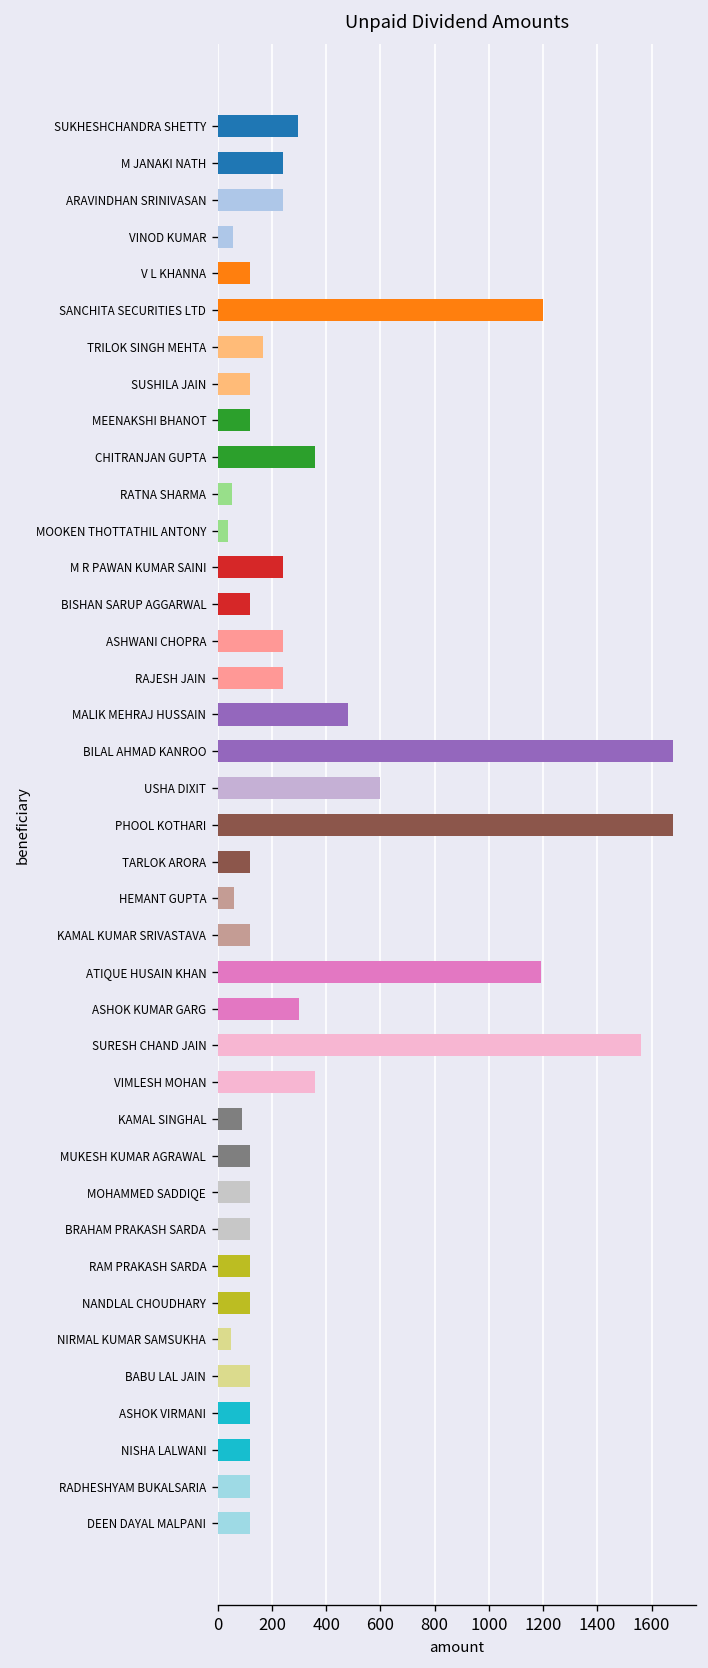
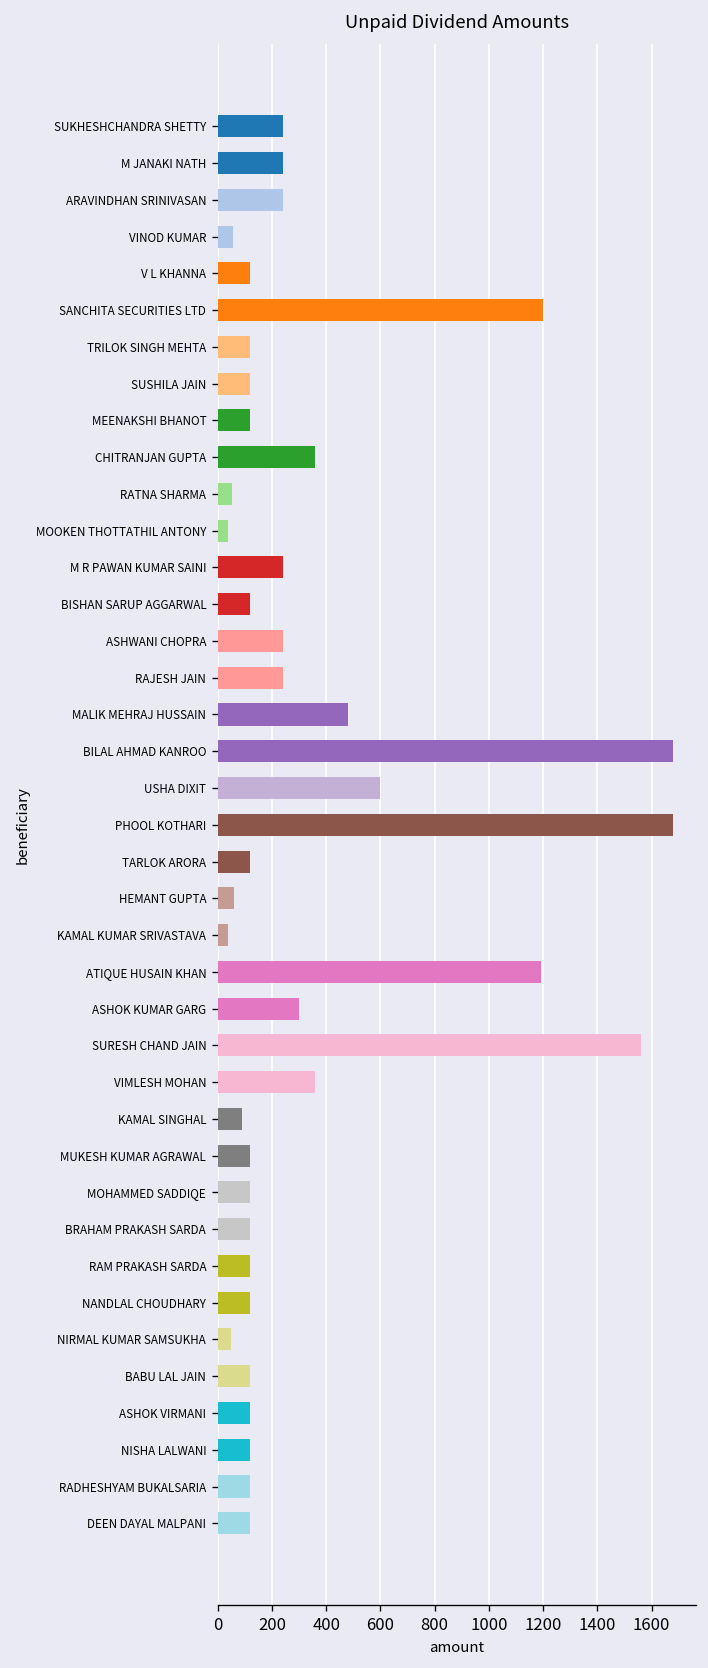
SUKHESHCHANDRA SHETTY: 300 -> 240
TRILOK SINGH MEHTA: 170 -> 120
KAMAL KUMAR SRIVASTAVA: 120 -> 40
